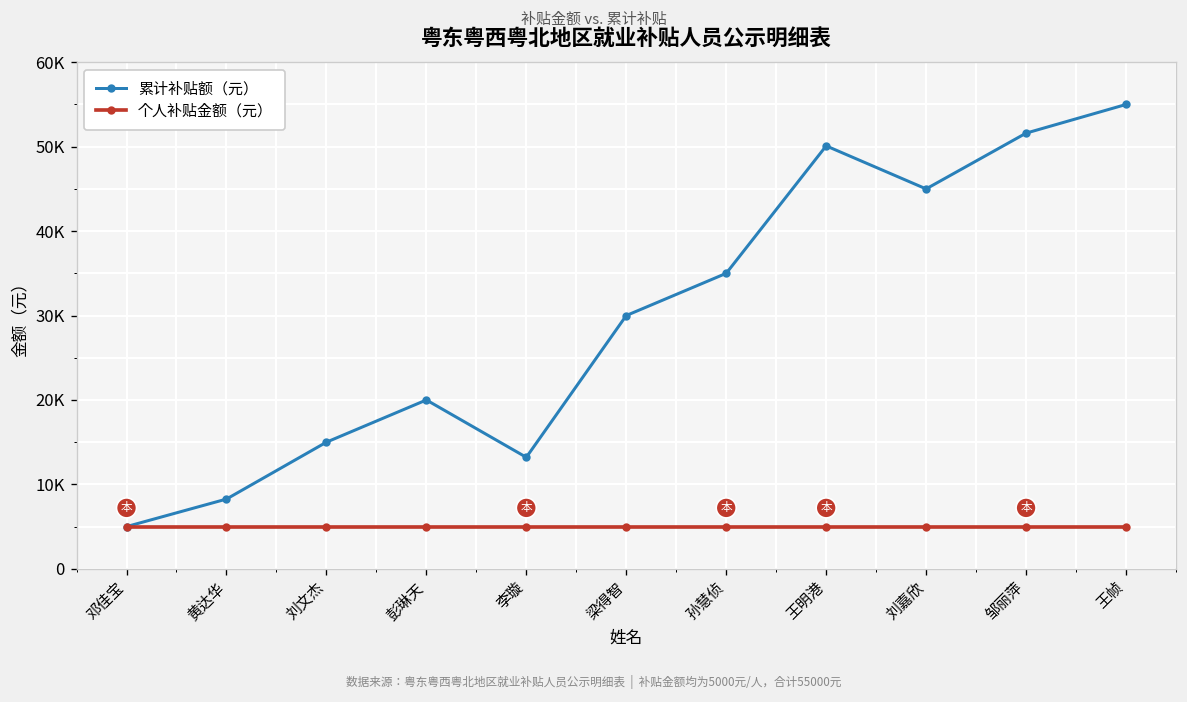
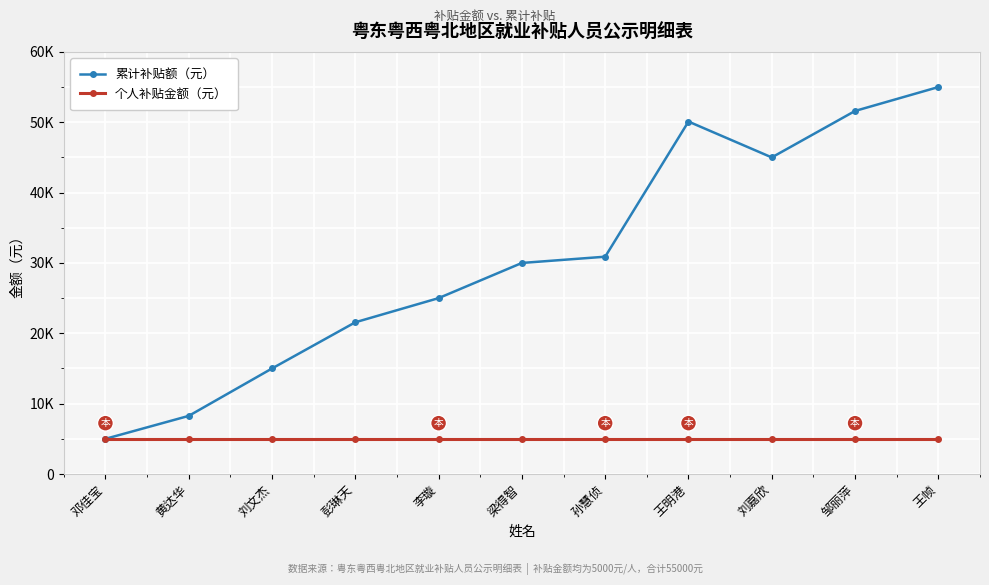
累计补贴额（元）, 彭琳天: 20000 -> 22000
累计补贴额（元）, 李璇: 13000 -> 25000
累计补贴额（元）, 孙慧侦: 35000 -> 31000
